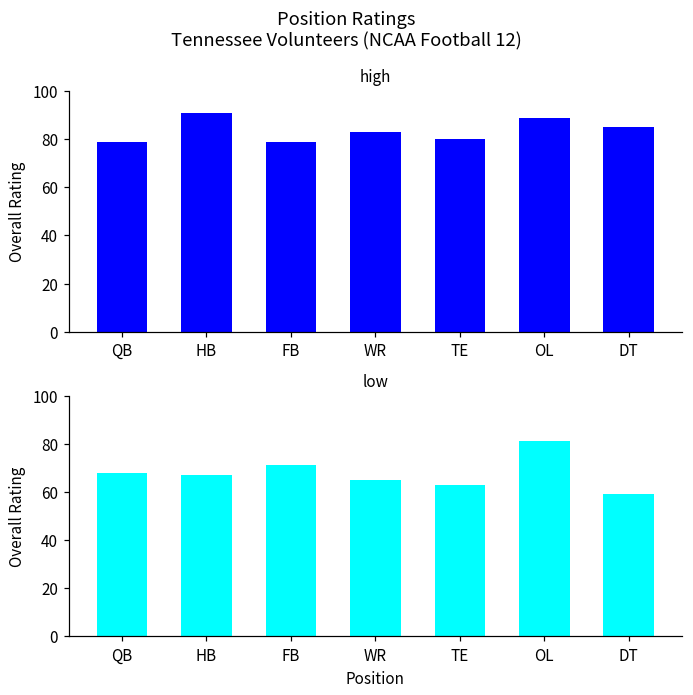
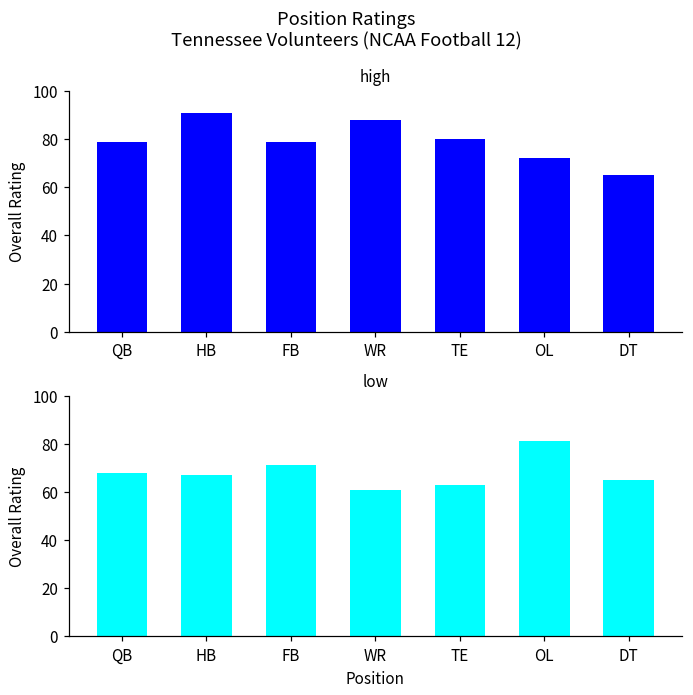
high, WR: 83 -> 88
high, OL: 89 -> 72
high, DT: 85 -> 65
low, WR: 65 -> 61
low, DT: 59 -> 65
